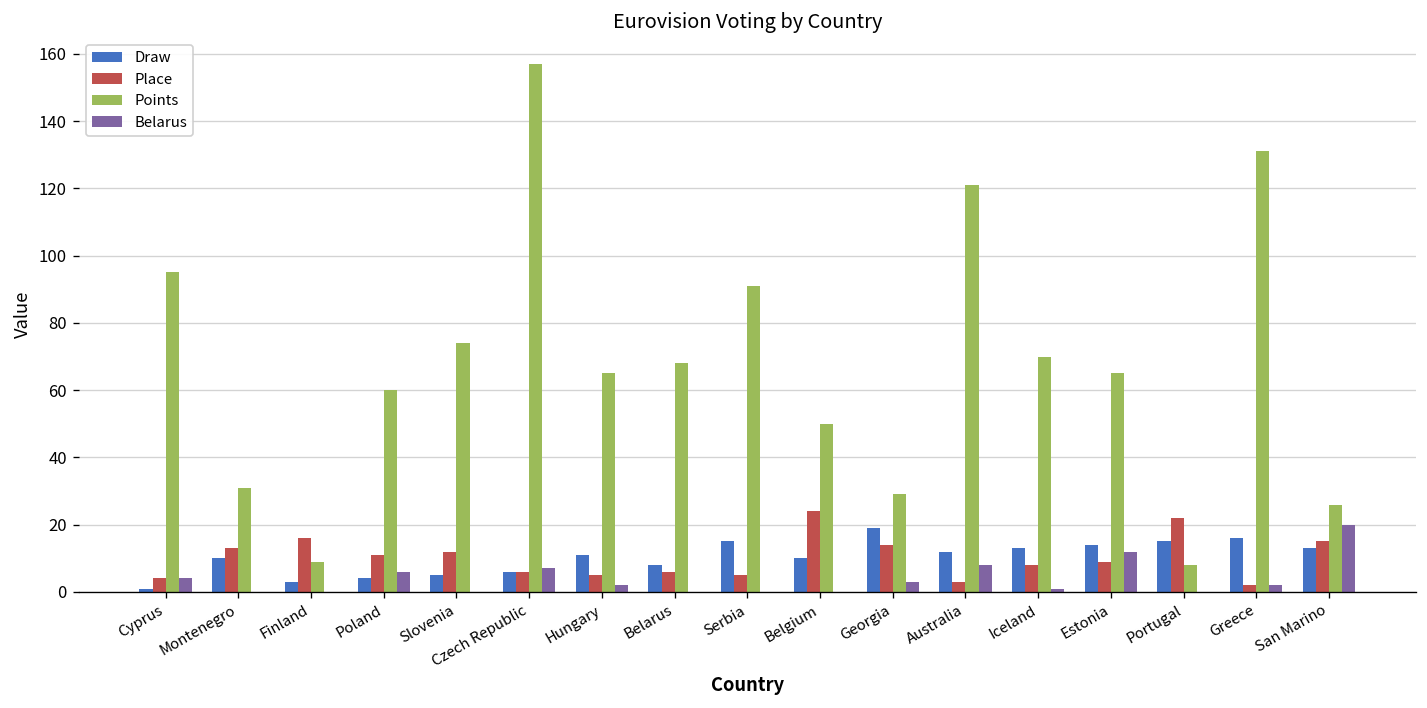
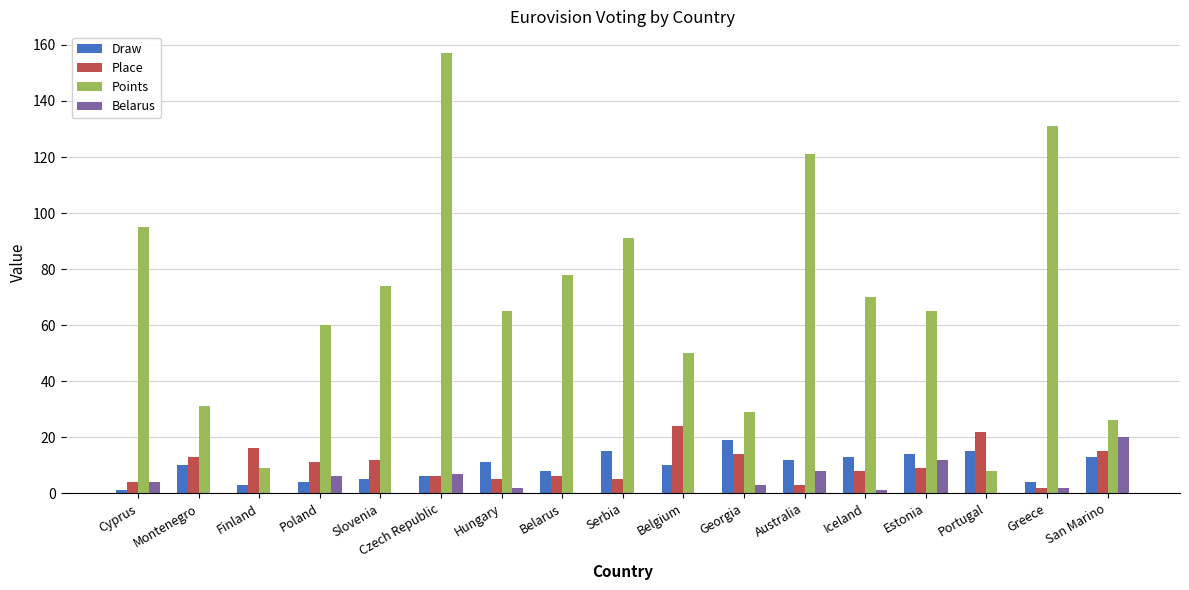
Points, Belarus: 68 -> 78
Draw, Greece: 16 -> 4
